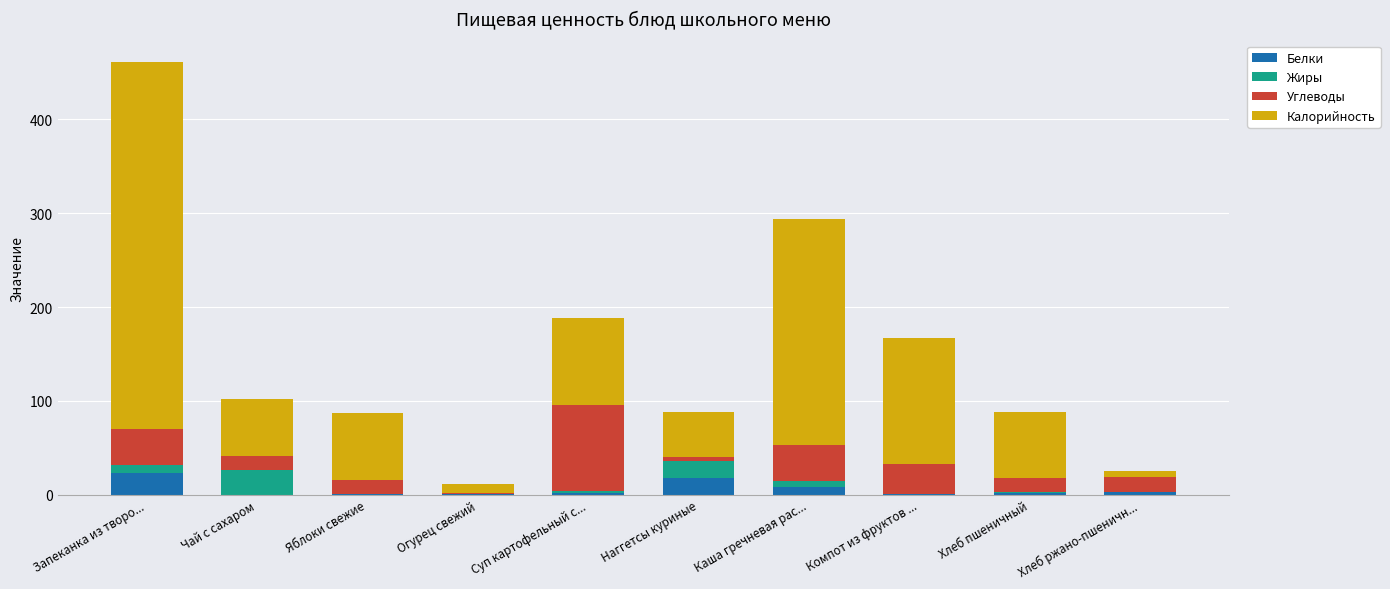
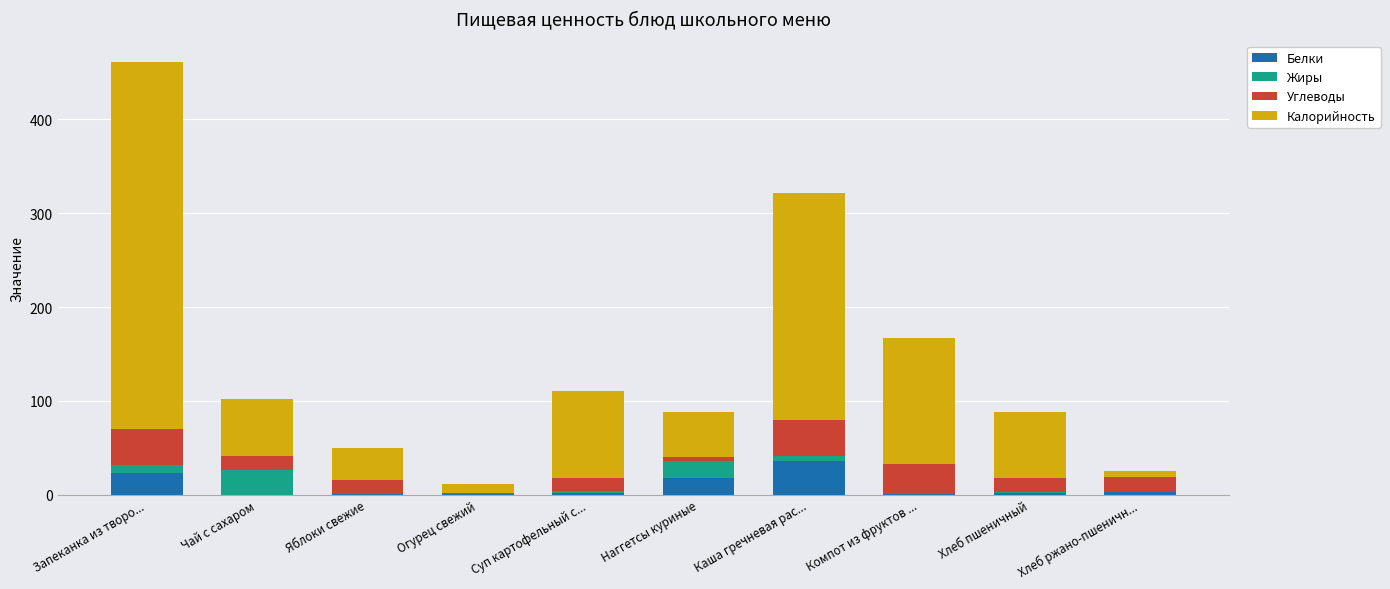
Калорийность, Яблоки свежие: 70 -> 30
Углеводы, Суп картофельный с...: 90 -> 10
Белки, Каша гречневая рас...: 10 -> 40
